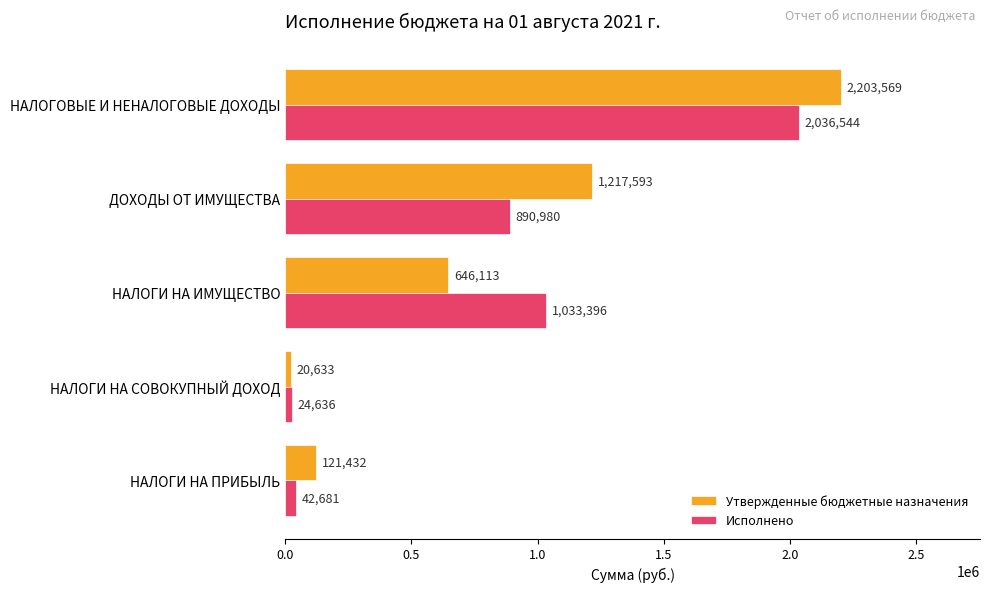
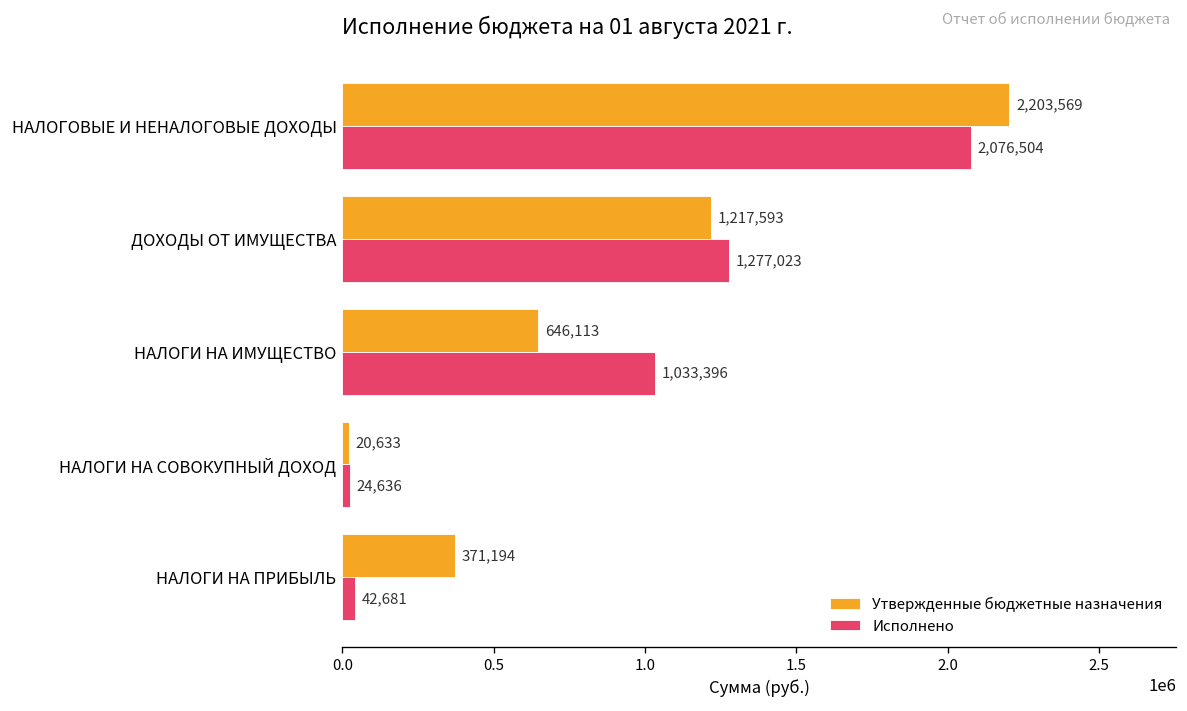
Исполнено, НАЛОГОВЫЕ И НЕНАЛОГОВЫЕ ДОХОДЫ: 2,036,544 -> 2,076,504
Исполнено, ДОХОДЫ ОТ ИМУЩЕСТВА: 890,980 -> 1,277,023
Утвержденные бюджетные назначения, НАЛОГИ НА ПРИБЫЛЬ: 121,432 -> 371,194
